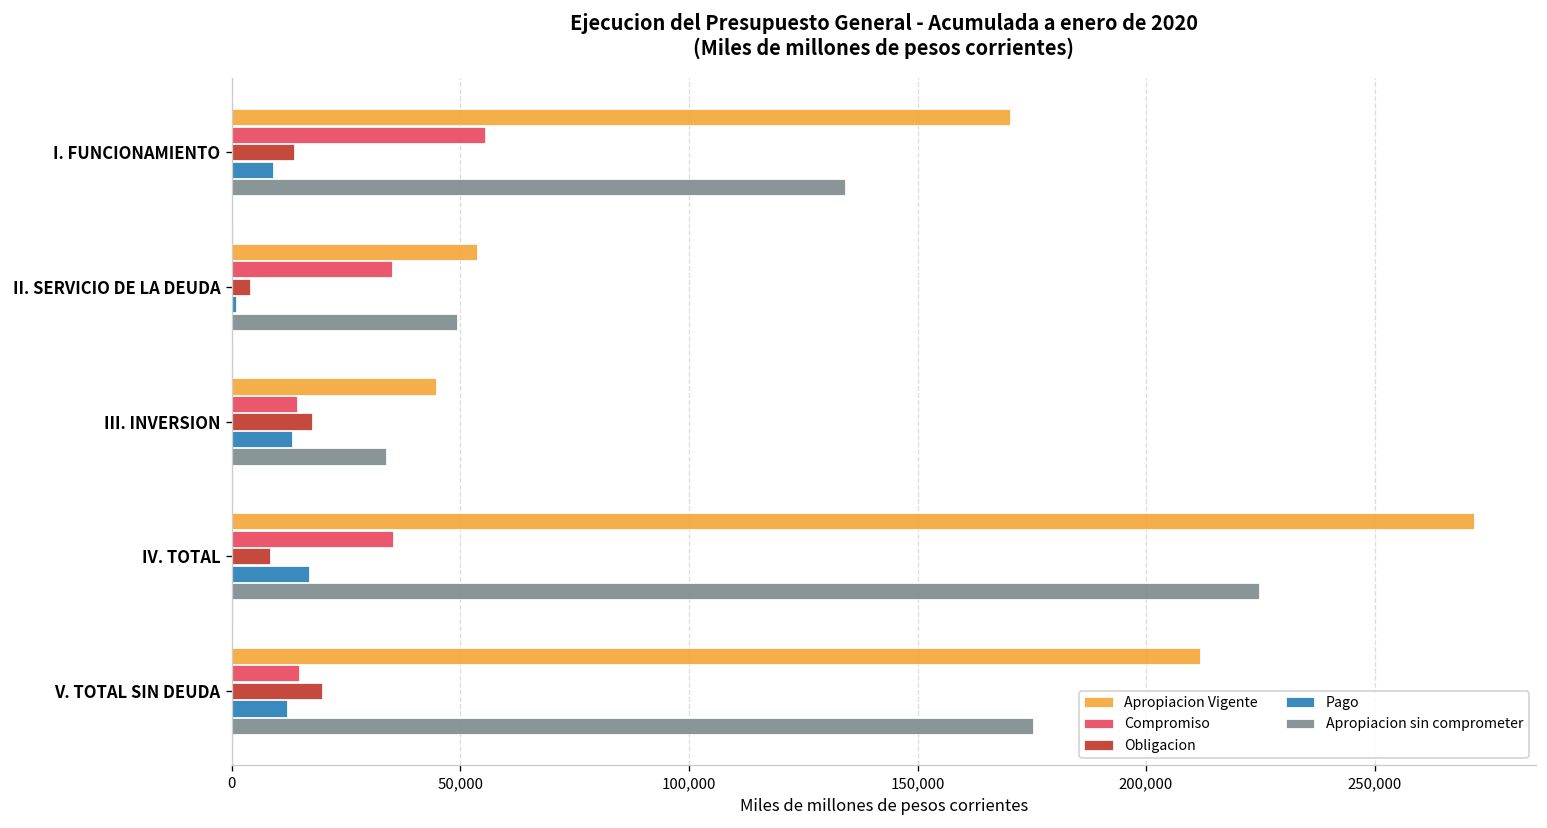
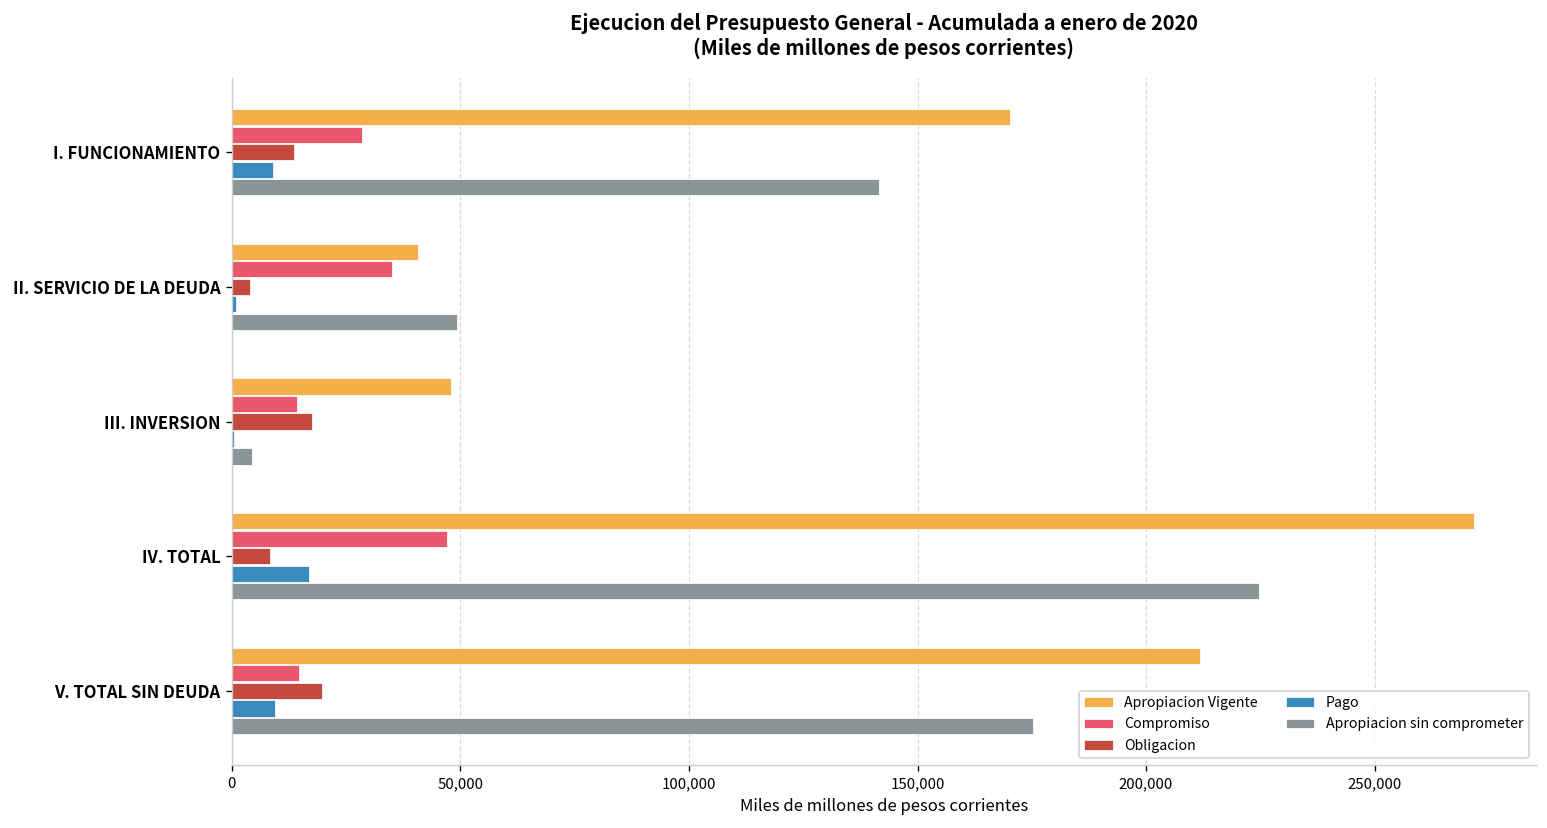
Compromiso, I. FUNCIONAMIENTO: 55,000 -> 29,000
Apropiacion sin comprometer, I. FUNCIONAMIENTO: 134,000 -> 142,000
Apropiacion Vigente, II. SERVICIO DE LA DEUDA: 54,000 -> 41,000
Apropiacion Vigente, III. INVERSION: 45,000 -> 48,000
Pago, III. INVERSION: 13,000 -> 1,000
Apropiacion sin comprometer, III. INVERSION: 34,000 -> 4,000
Compromiso, IV. TOTAL: 35,000 -> 47,000
Pago, V. TOTAL SIN DEUDA: 12,000 -> 9,000
